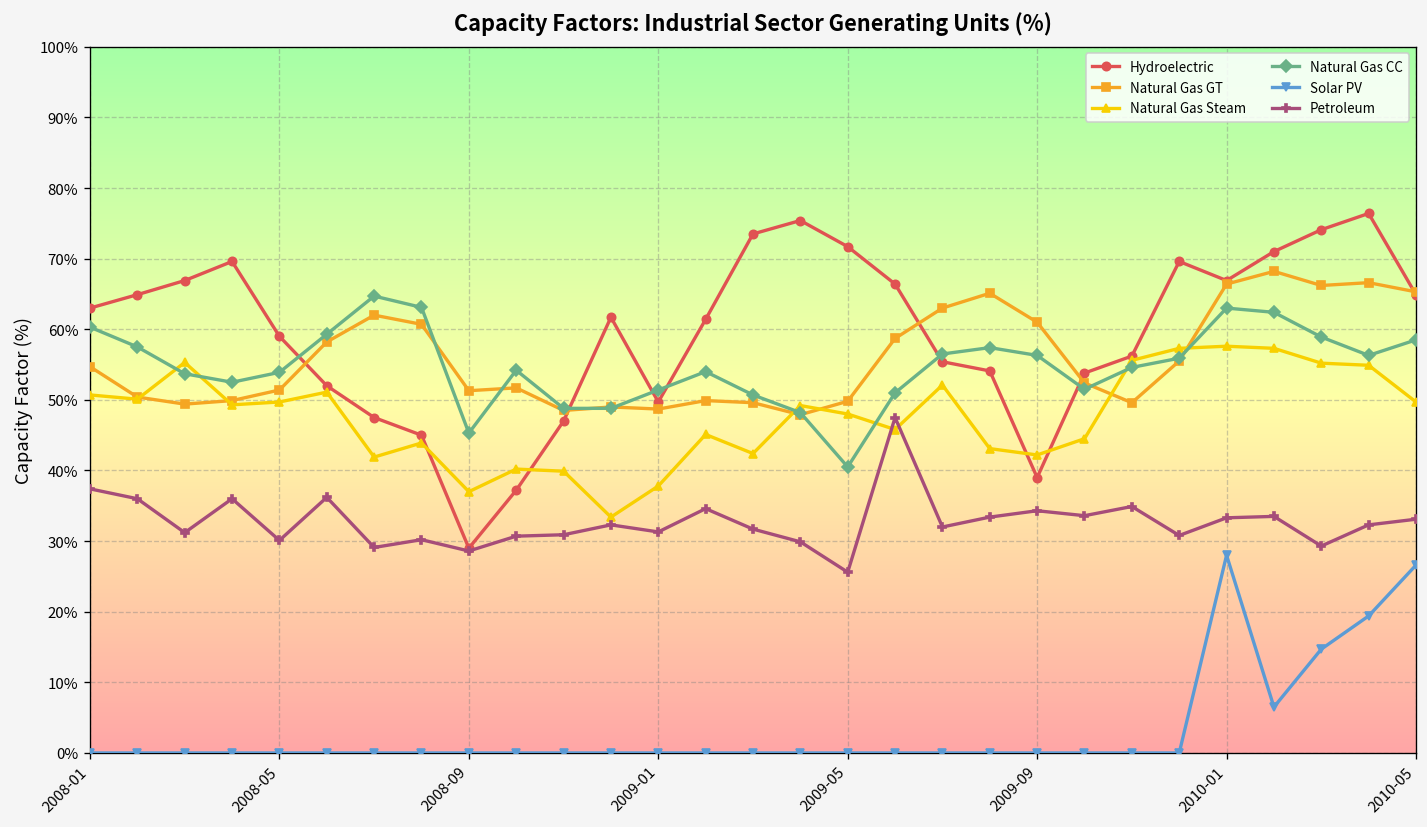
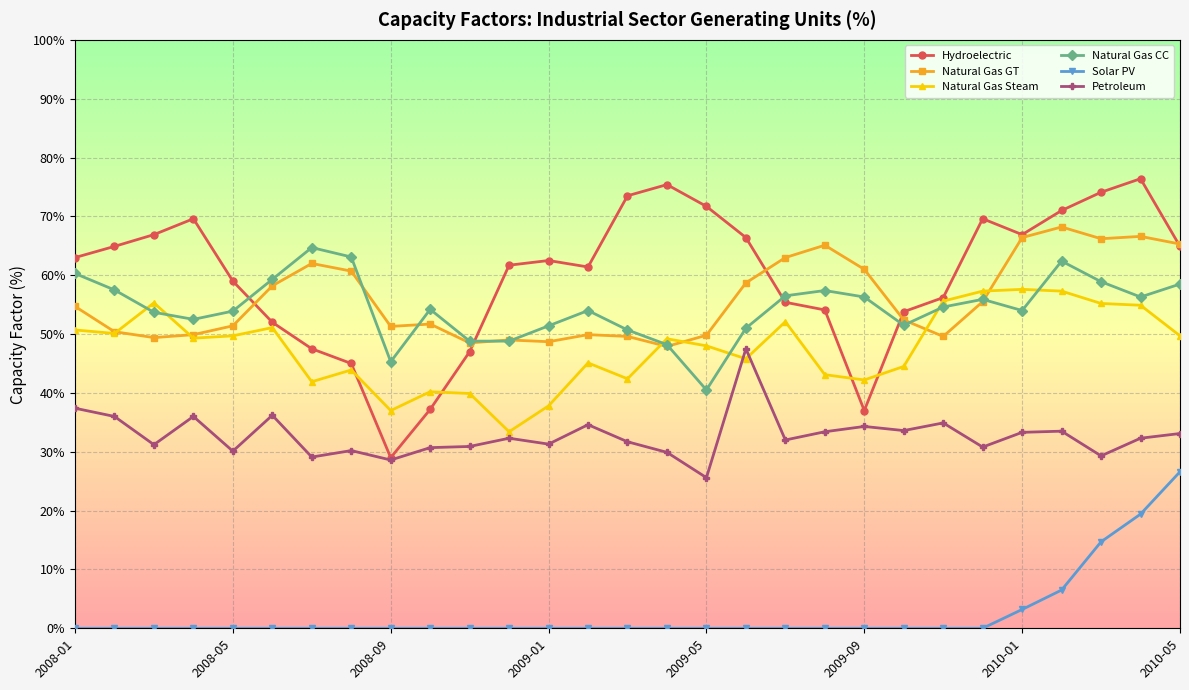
Hydroelectric, 2009-01: 50% -> 63%
Hydroelectric, 2009-09: 39% -> 37%
Natural Gas CC, 2010-01: 63% -> 54%
Solar PV, 2010-01: 28% -> 3%
